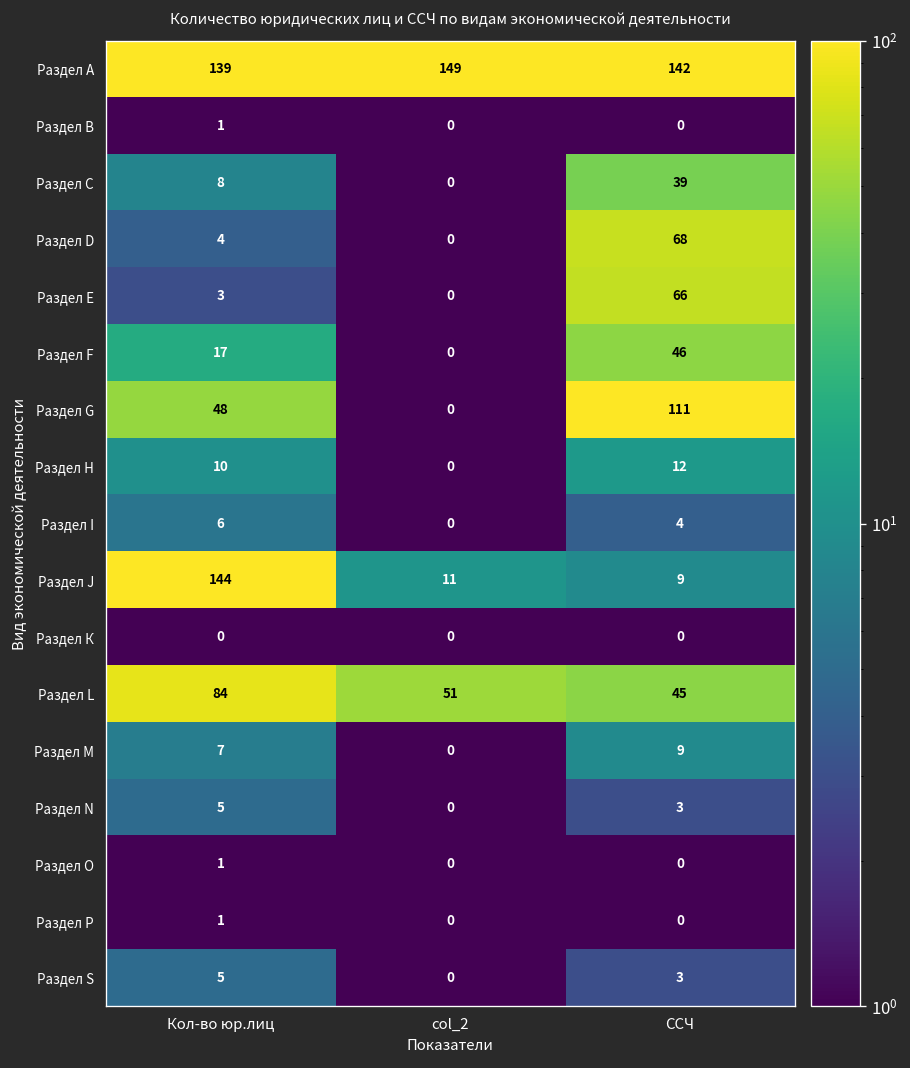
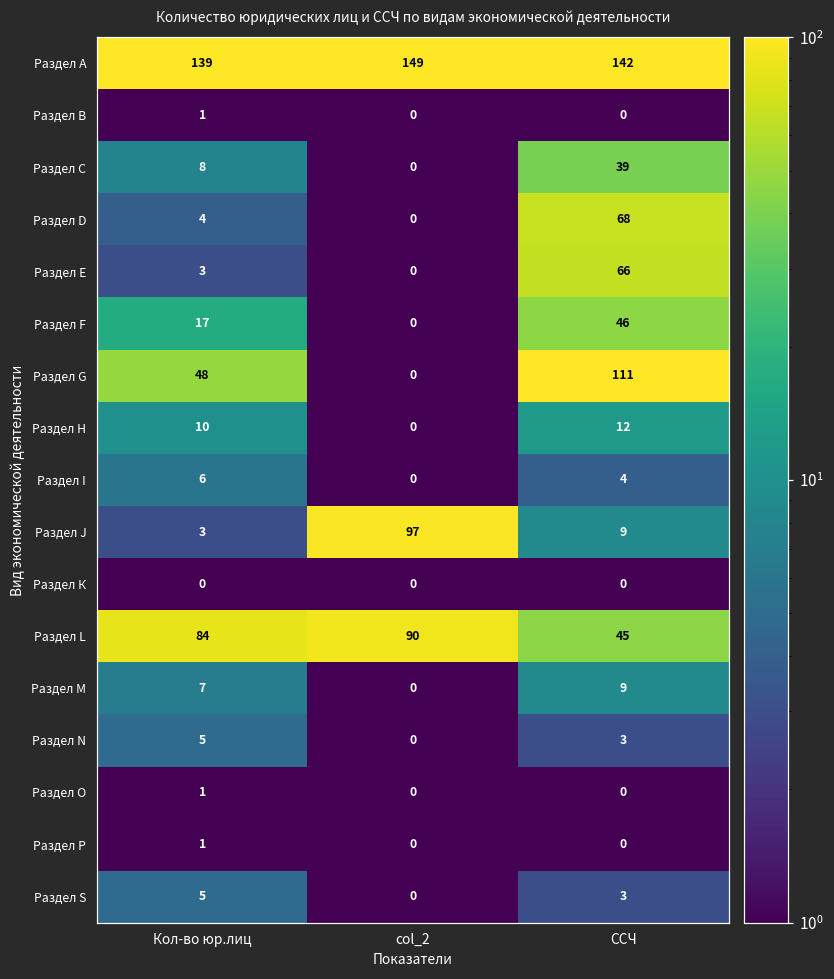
Раздел J, Кол-во юр.лиц: 144 -> 3
Раздел J, col_2: 11 -> 97
Раздел L, col_2: 51 -> 90
